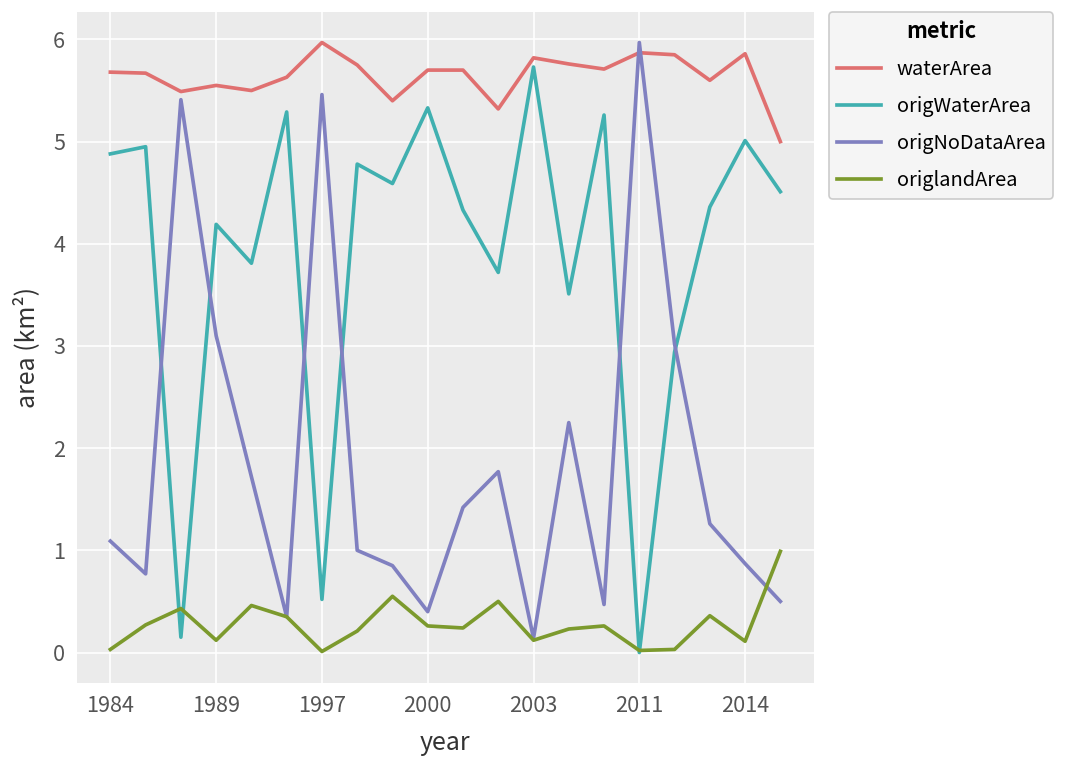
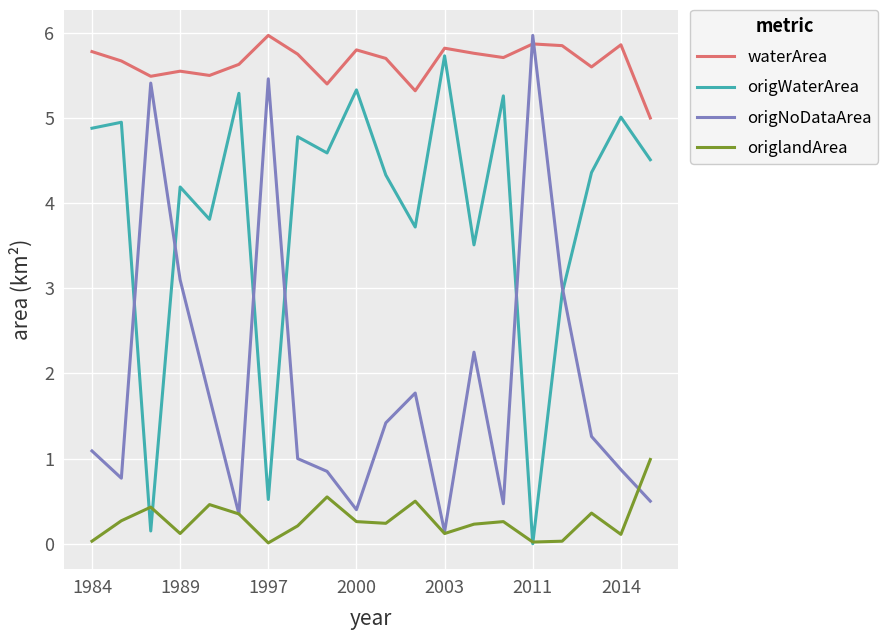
waterArea, 1984: 5.7 -> 5.8
waterArea, 2000: 5.7 -> 5.8
